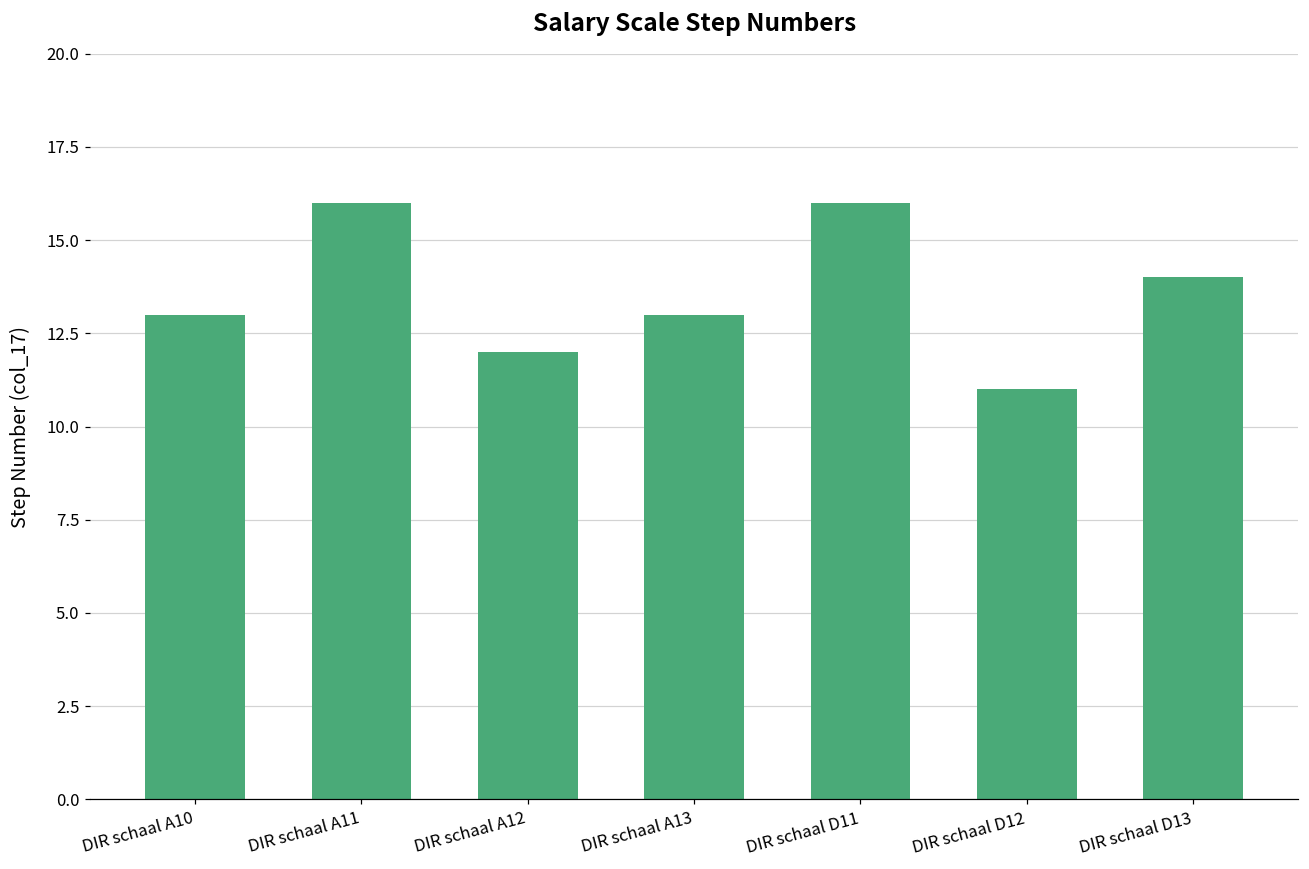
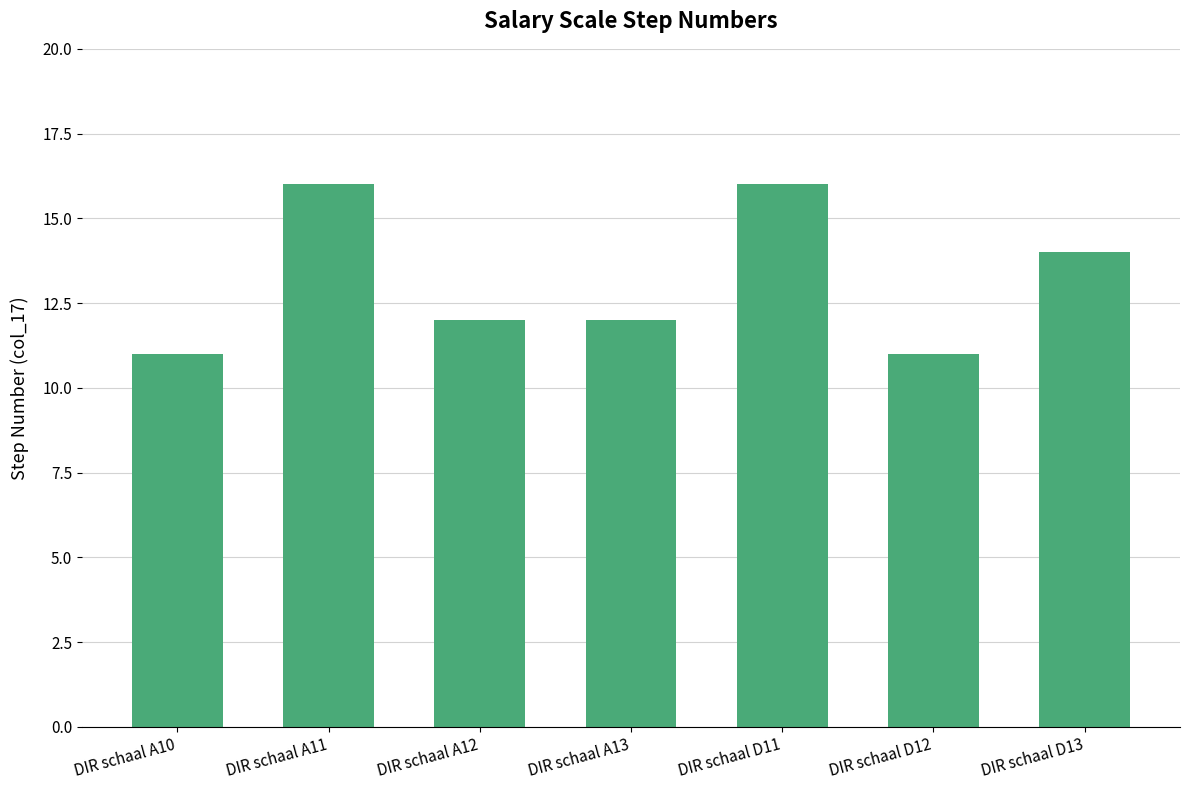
DIR schaal A10: 13 -> 11
DIR schaal A13: 13 -> 12
